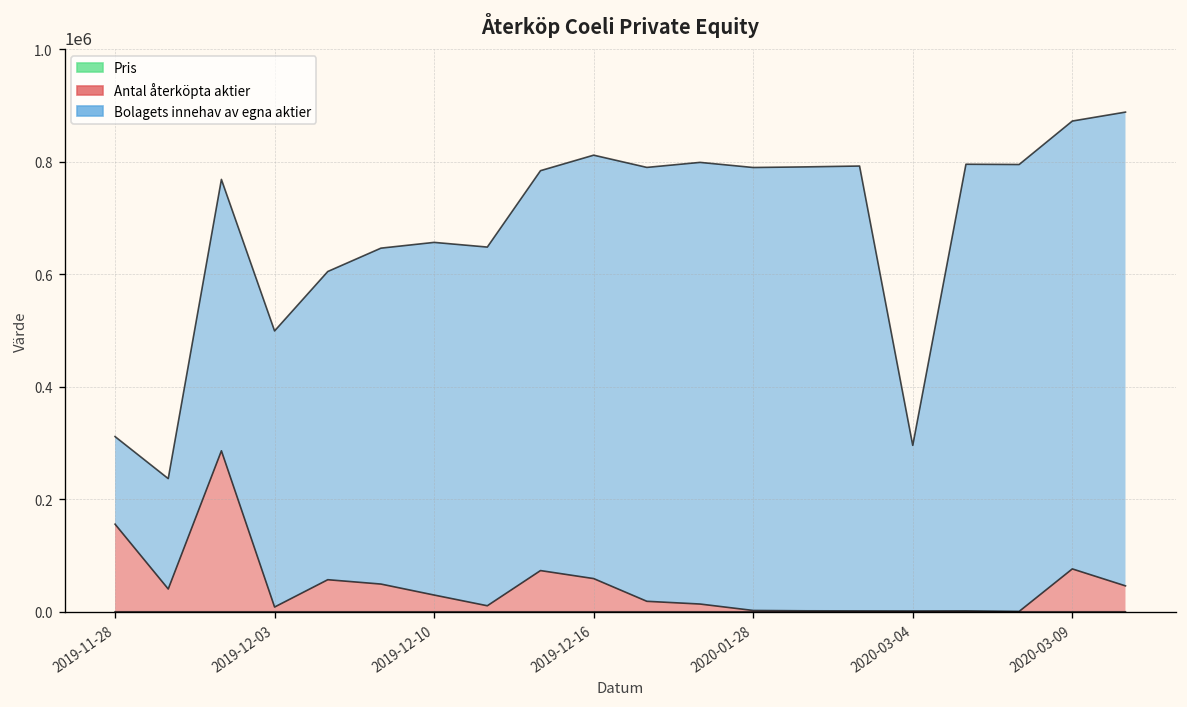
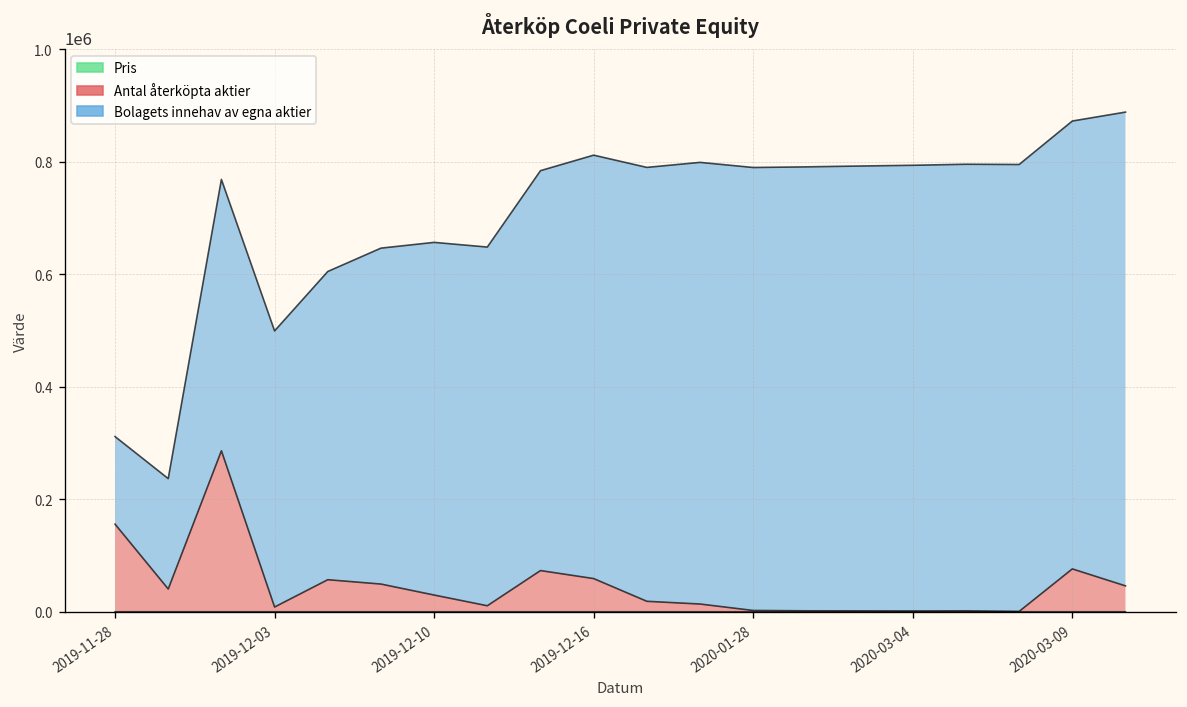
Bolagets innehav av egna aktier, 2020-03-04: 290000 -> 790000
